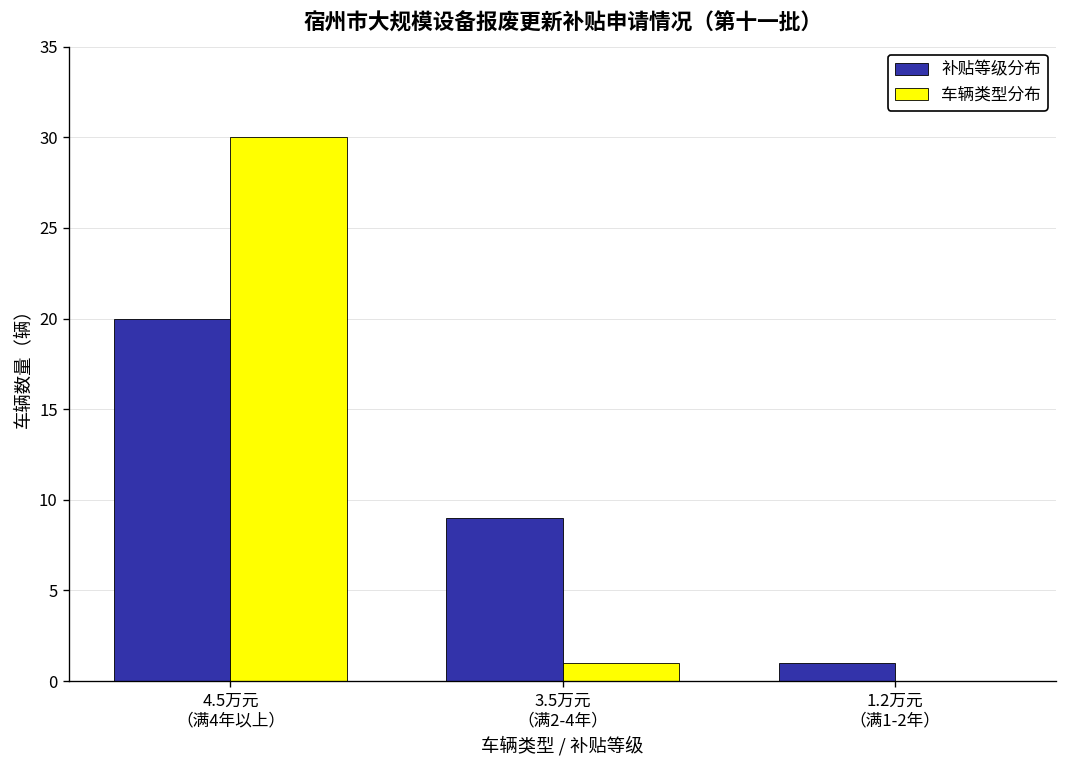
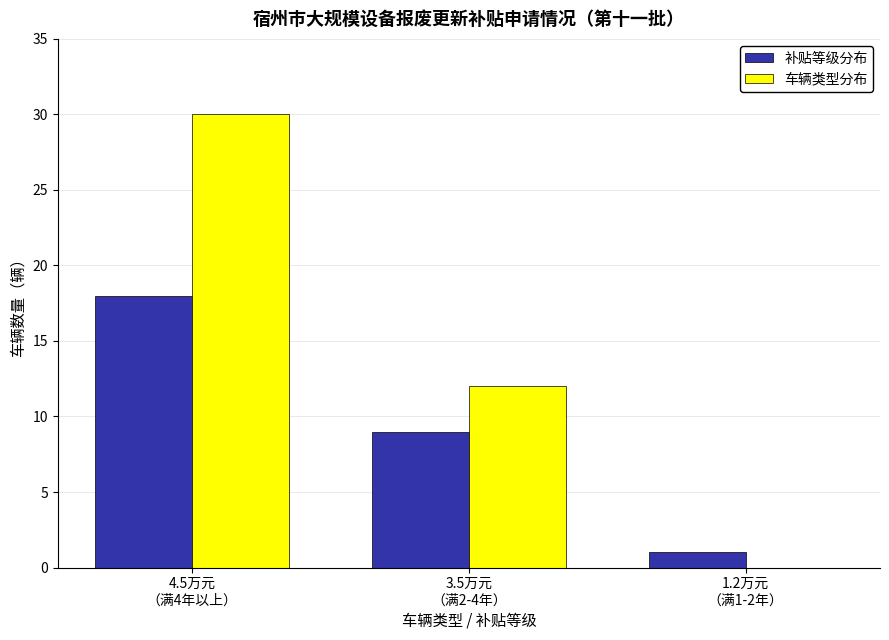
补贴等级分布, 4.5万元 （满4年以上）: 20 -> 18
车辆类型分布, 3.5万元 （满2-4年）: 1 -> 12
